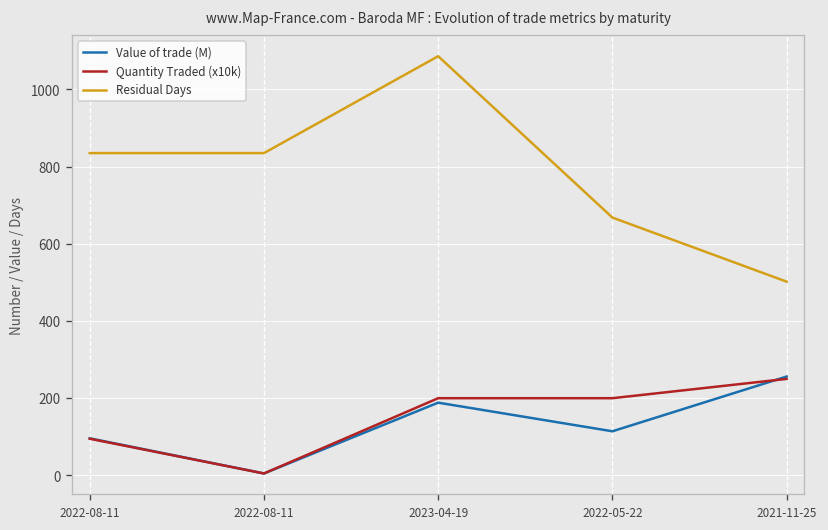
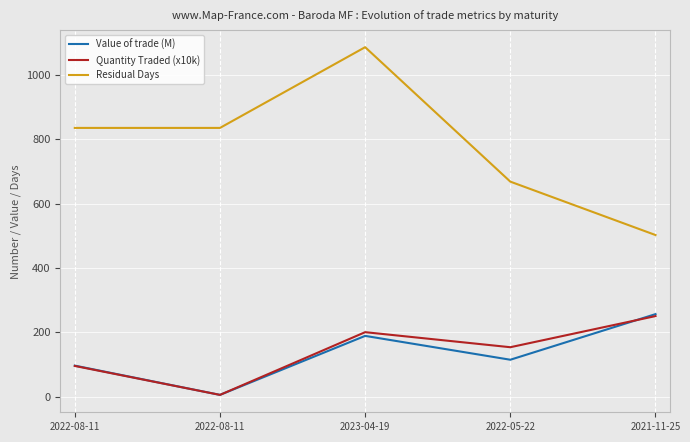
Quantity Traded (x10k), 2022-05-22: 200 -> 150
